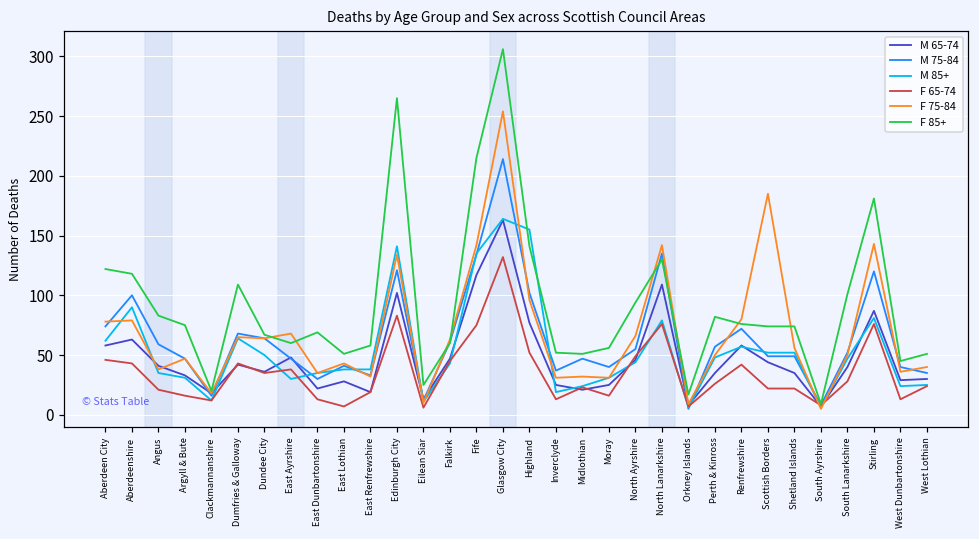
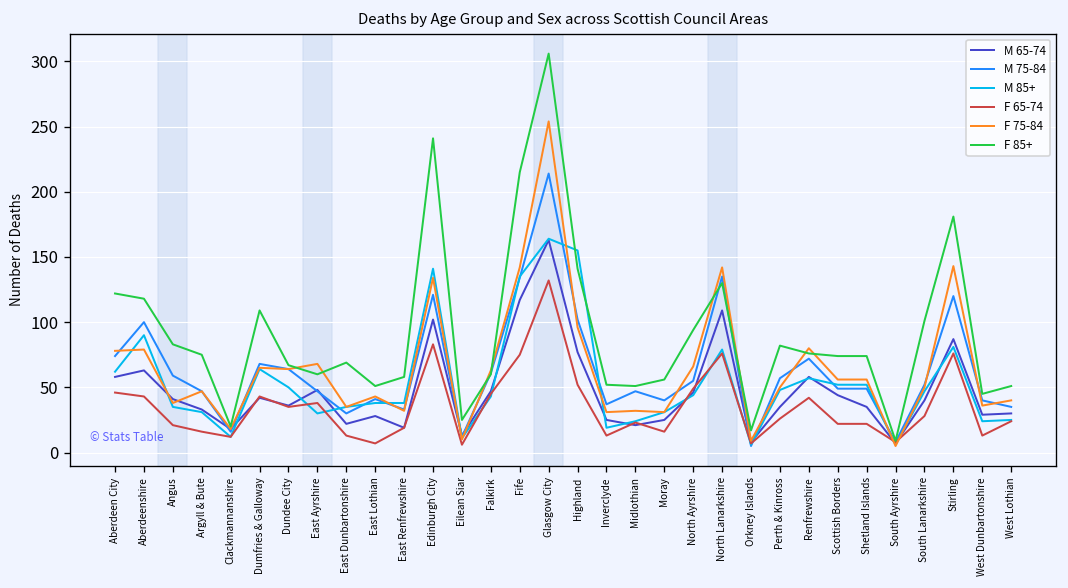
F 85+, Edinburgh City: 265 -> 241
F 75-84, Scottish Borders: 185 -> 56
